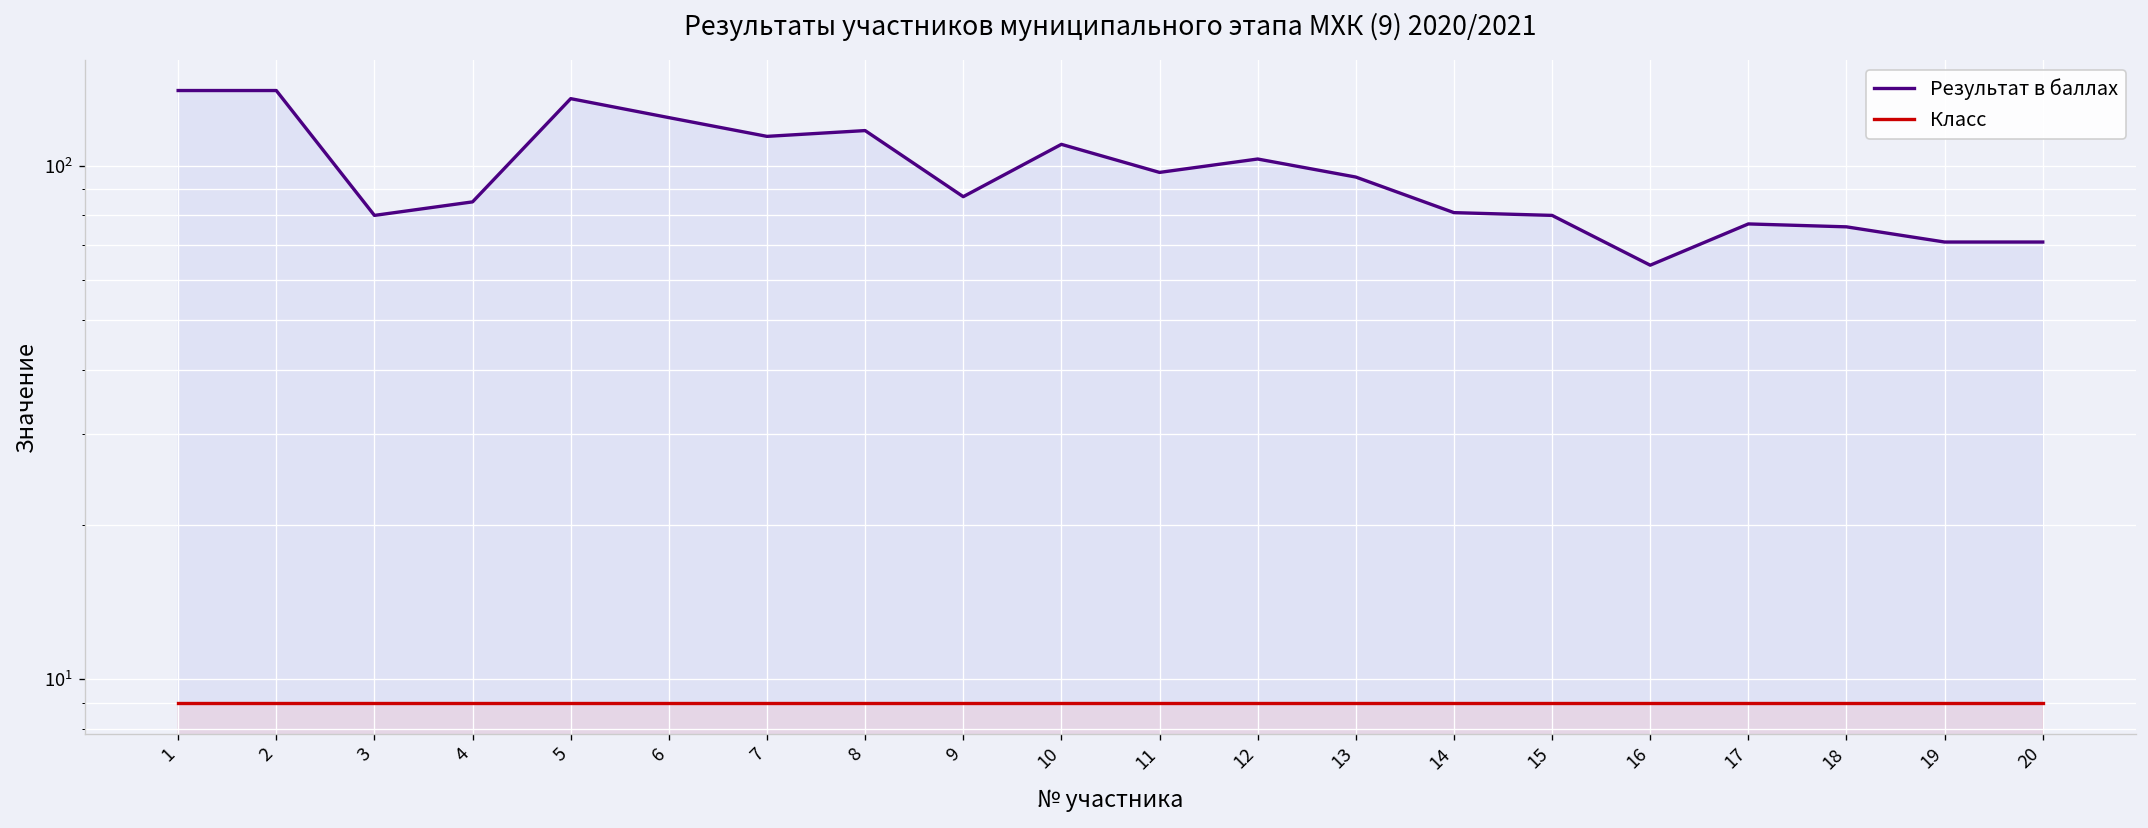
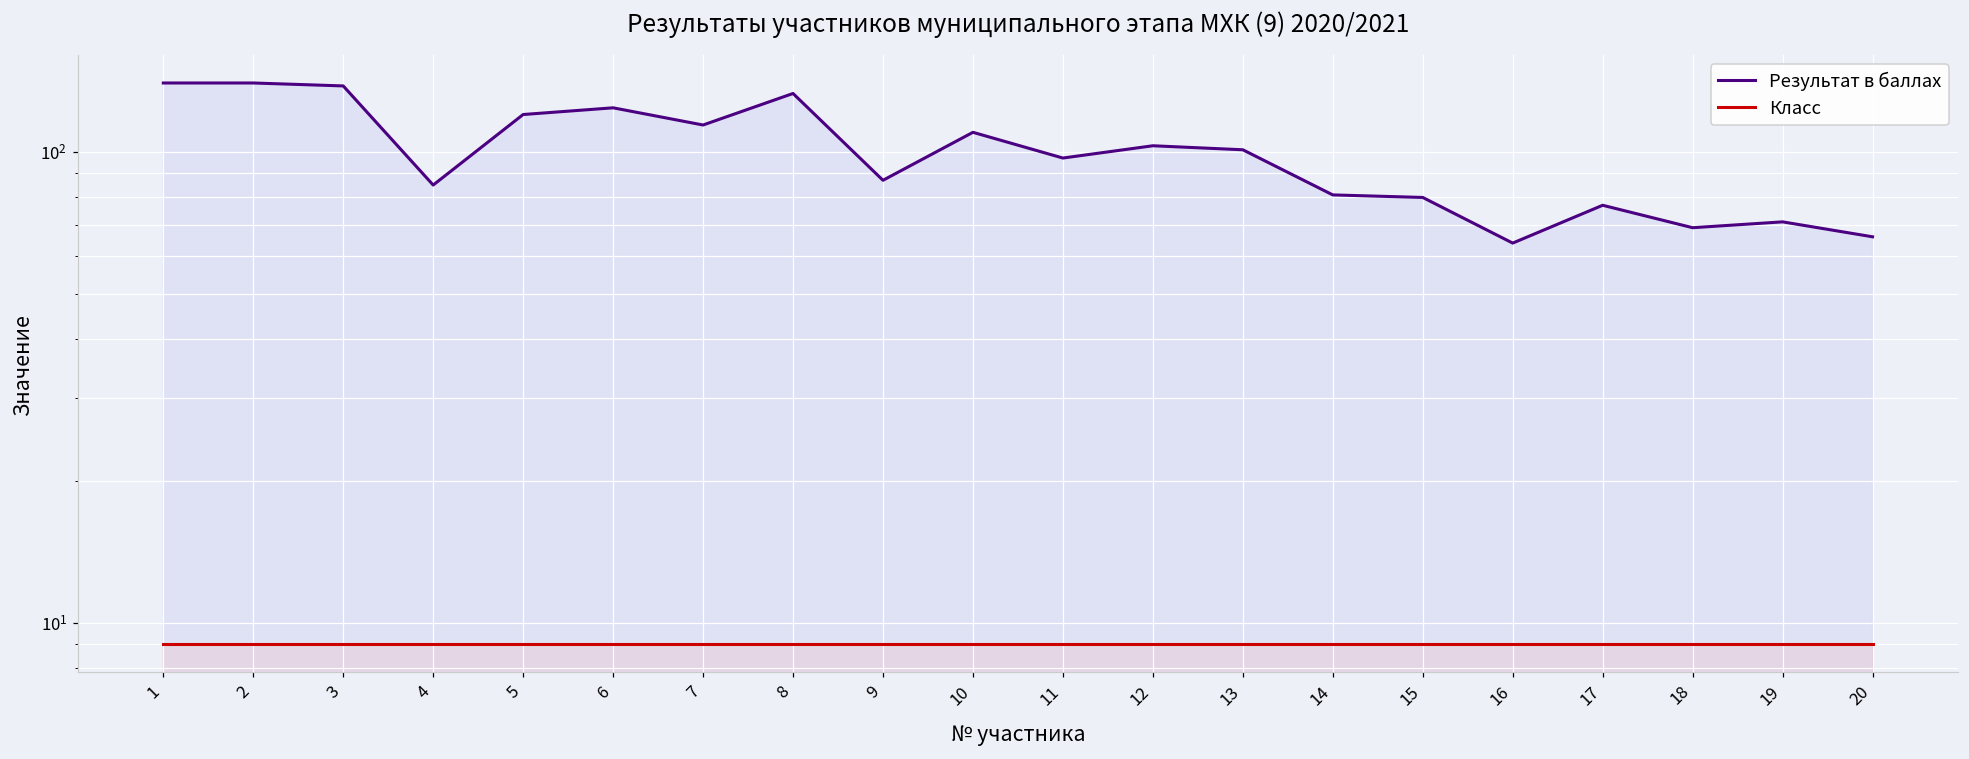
Результат в баллах, 3: 80 -> 138
Результат в баллах, 5: 135 -> 120
Результат в баллах, 8: 117 -> 133
Результат в баллах, 13: 95 -> 101
Результат в баллах, 18: 76 -> 69
Результат в баллах, 20: 71 -> 66
